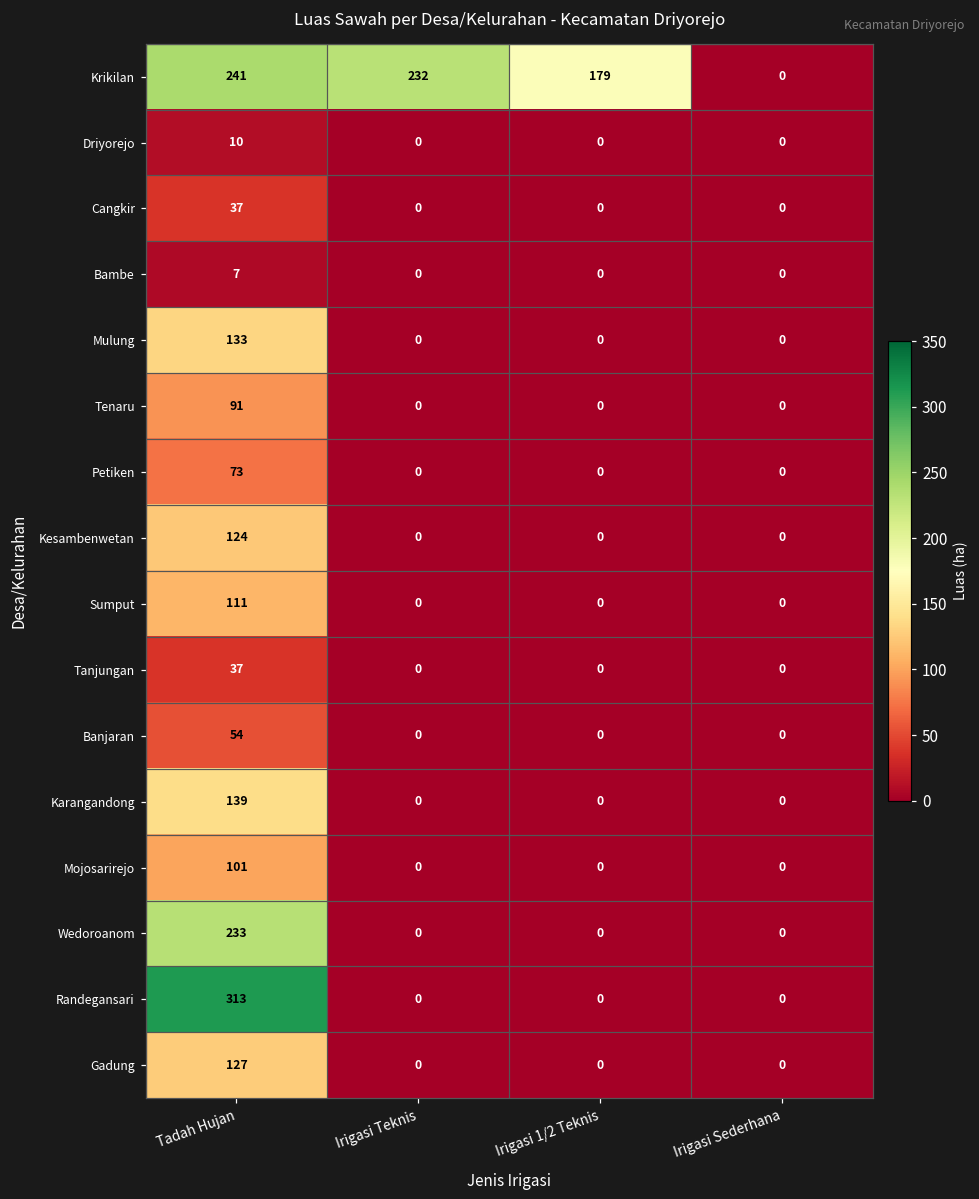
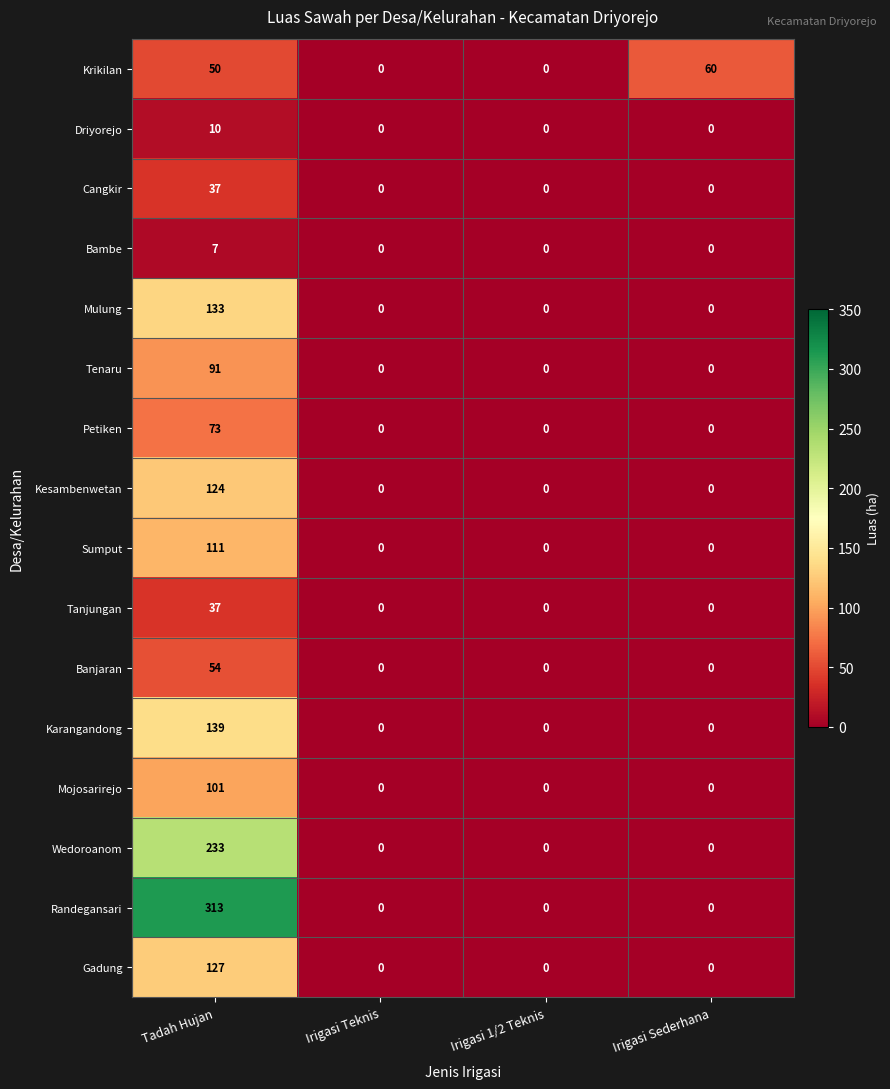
Krikilan, Tadah Hujan: 241 -> 50
Krikilan, Irigasi Teknis: 232 -> 0
Krikilan, Irigasi 1/2 Teknis: 179 -> 0
Krikilan, Irigasi Sederhana: 0 -> 60
